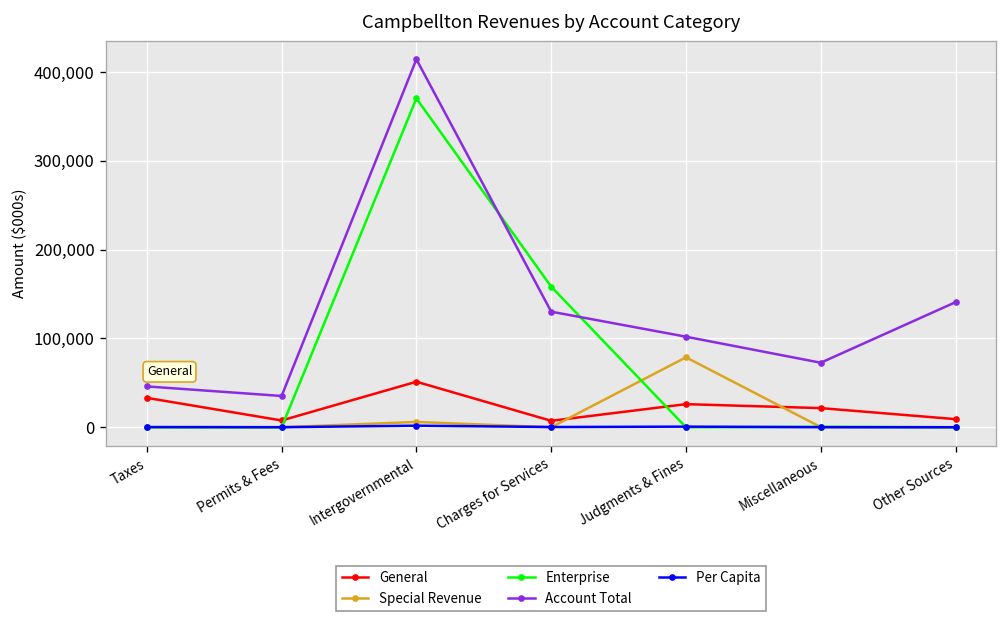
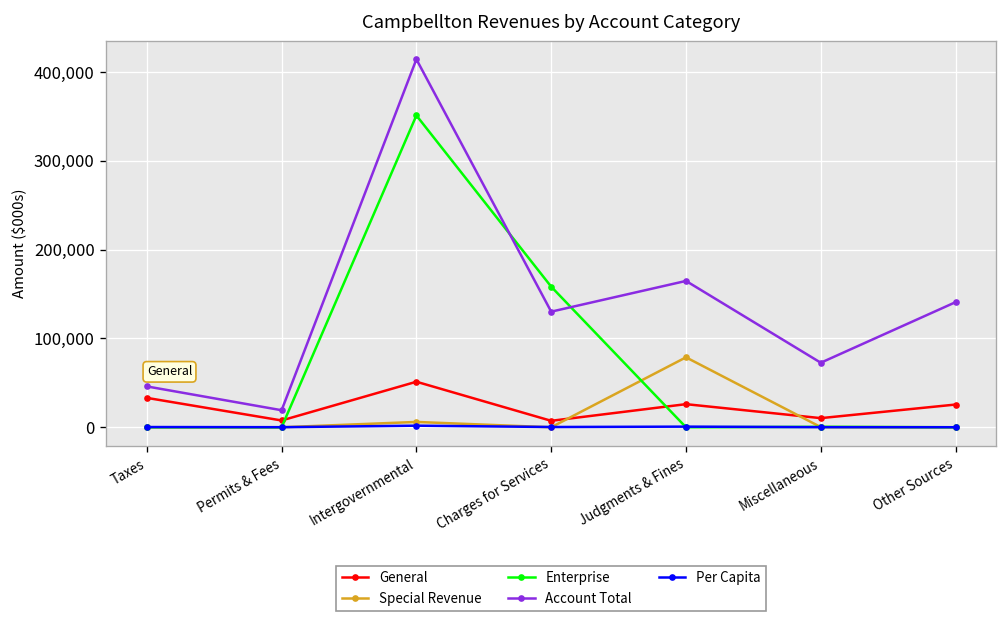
Account Total, Permits & Fees: 40,000 -> 20,000
Enterprise, Intergovernmental: 370,000 -> 350,000
Account Total, Judgments & Fines: 100,000 -> 160,000
General, Miscellaneous: 20,000 -> 10,000
General, Other Sources: 10,000 -> 30,000
